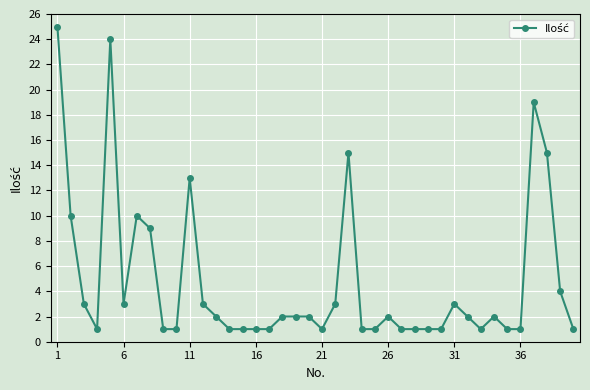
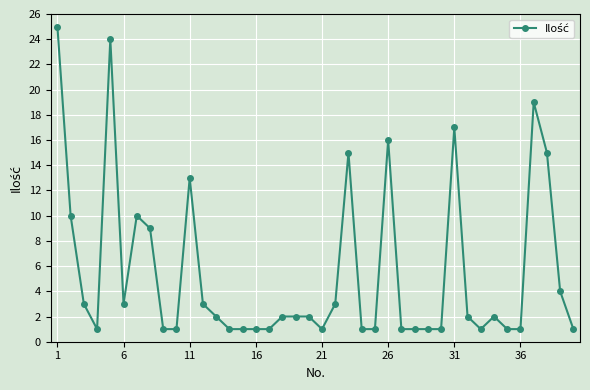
26: 2 -> 16
31: 3 -> 17
